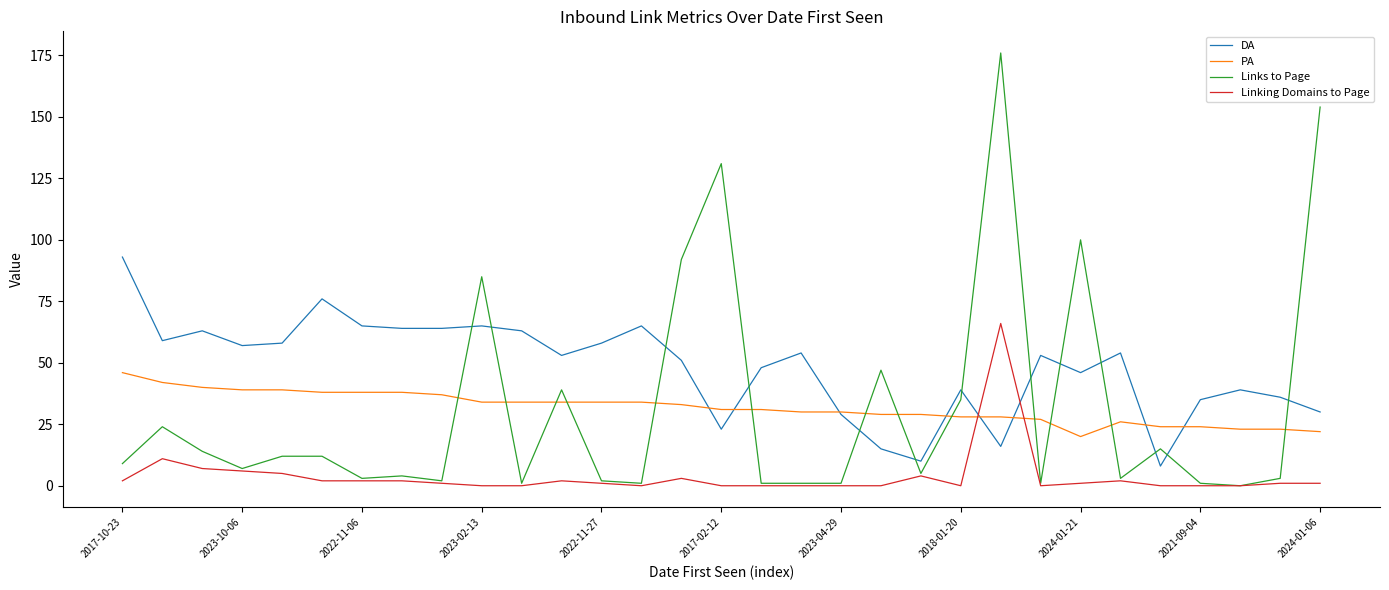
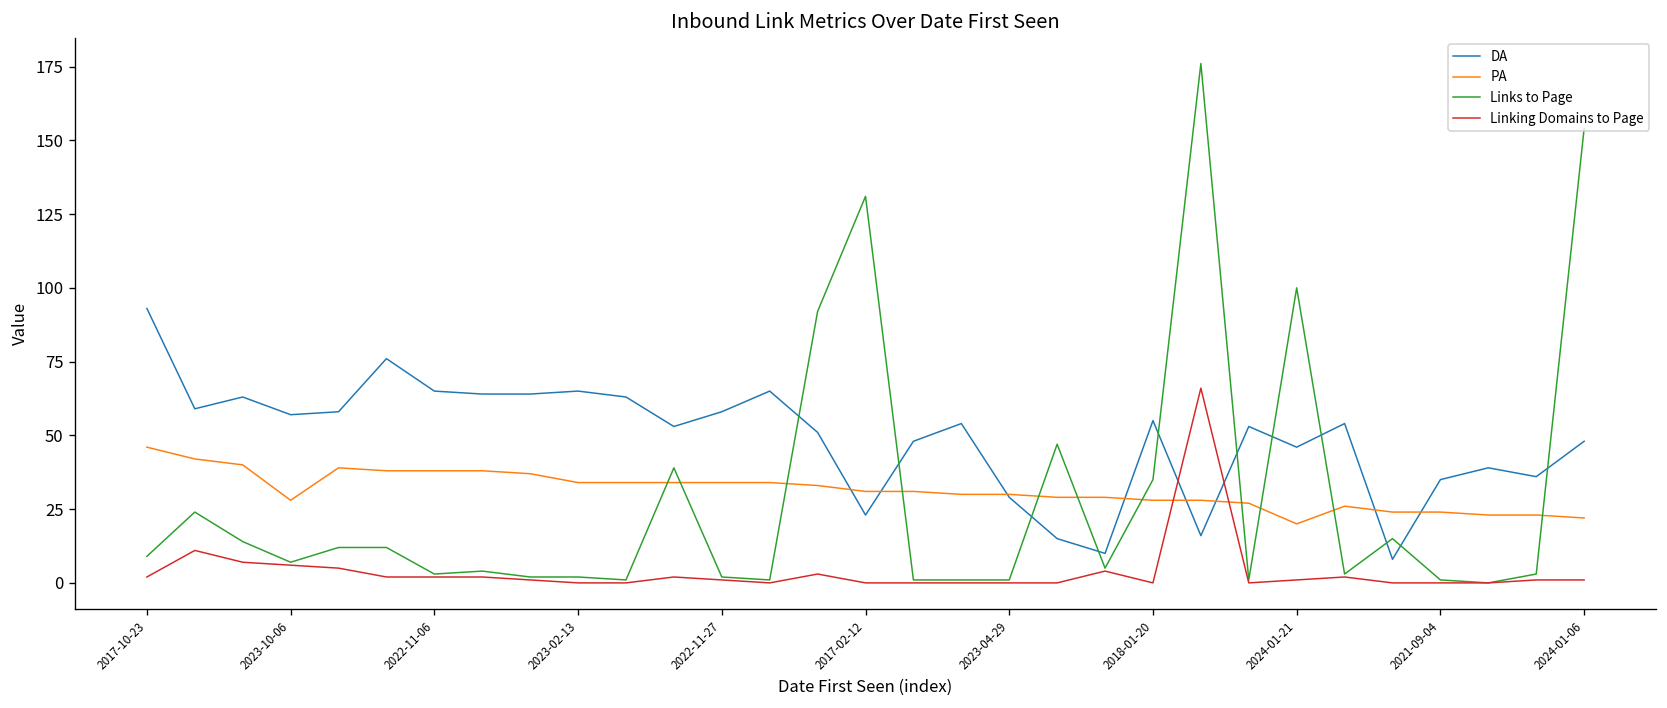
PA, 2023-10-06: 39 -> 28
Links to Page, 2023-02-13: 85 -> 2
DA, 2018-01-20: 39 -> 55
DA, 2024-01-06: 30 -> 48
